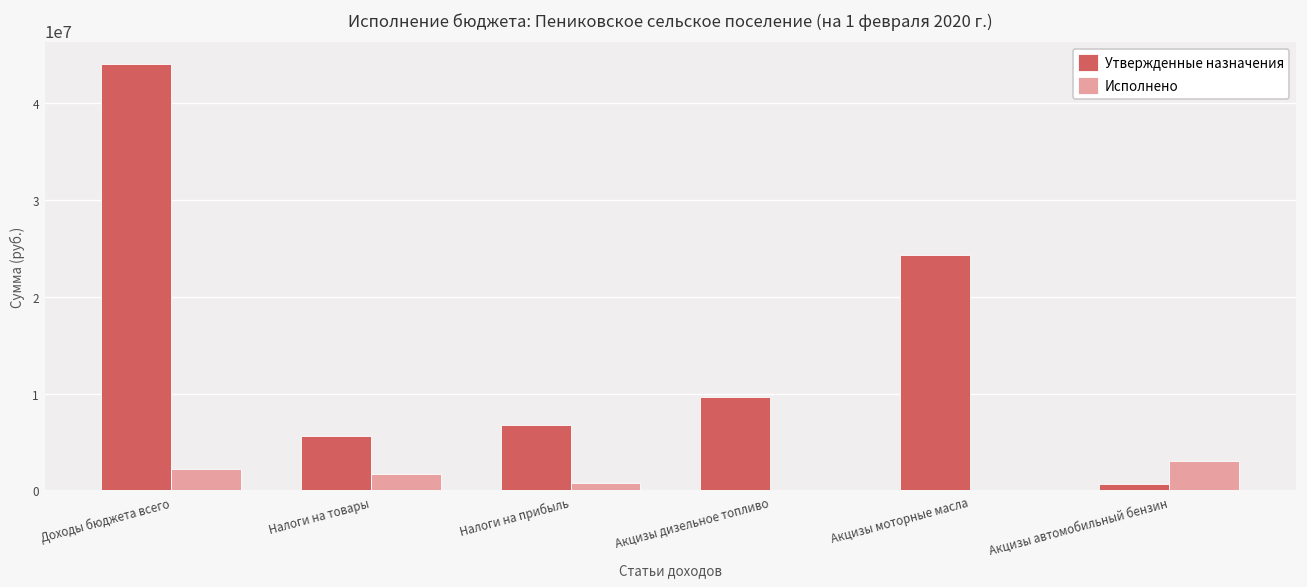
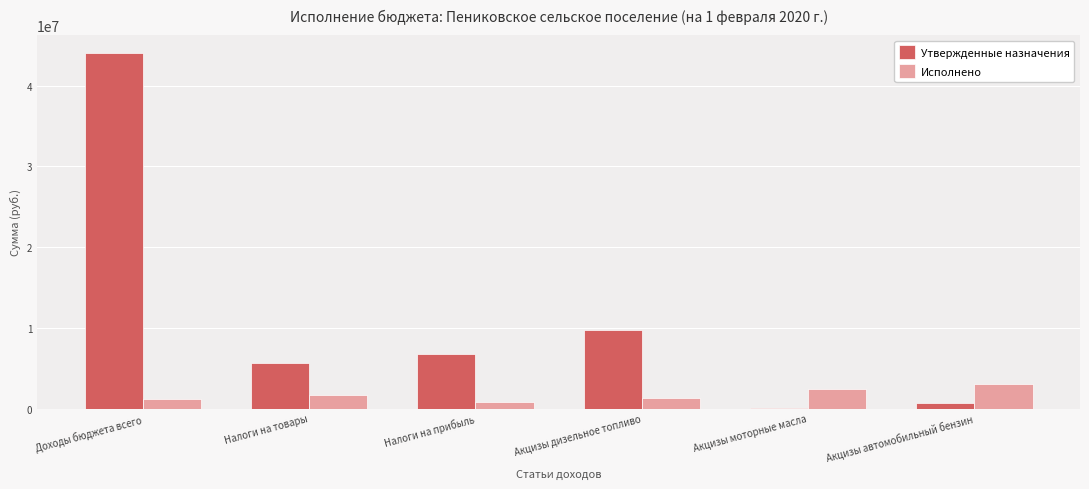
Исполнено, Доходы бюджета всего: 2000000 -> 1000000
Исполнено, Акцизы дизельное топливо: 0 -> 1000000
Утвержденные назначения, Акцизы моторные масла: 24000000 -> 0
Исполнено, Акцизы моторные масла: 0 -> 2000000
